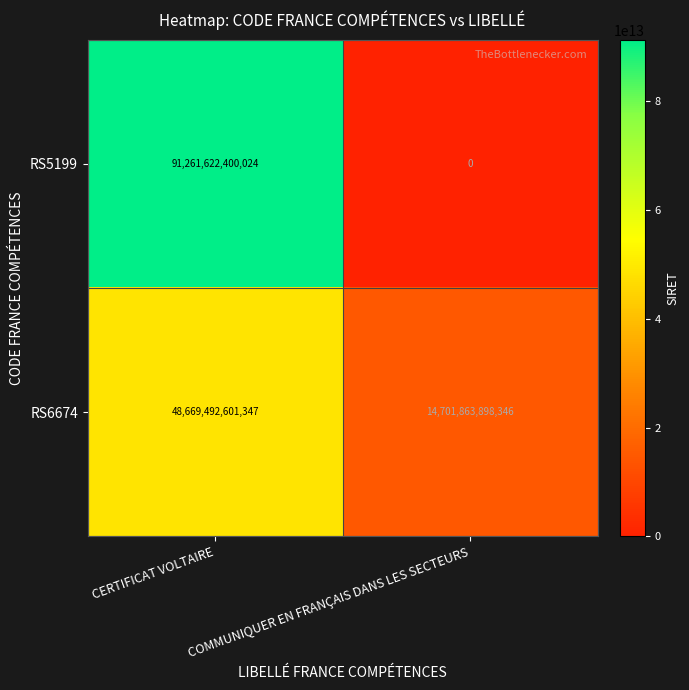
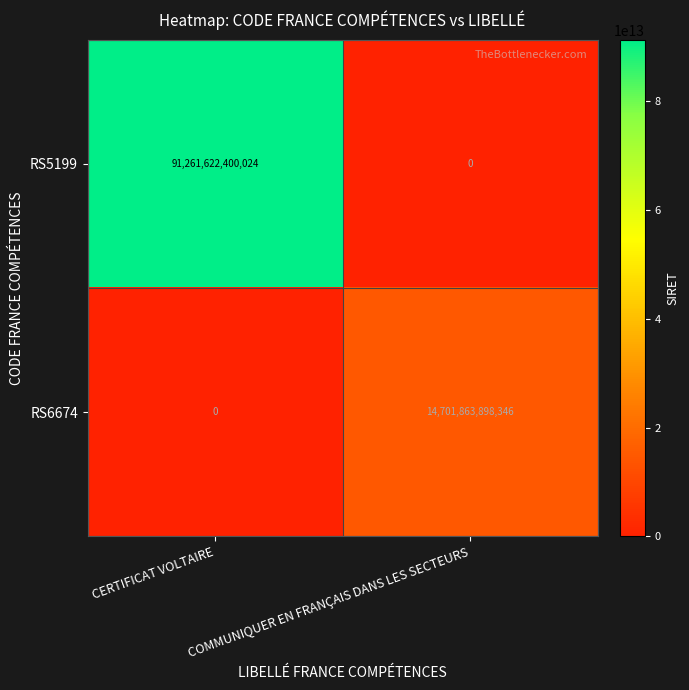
RS6674, CERTIFICAT VOLTAIRE: 48,669,492,601,347 -> 0
